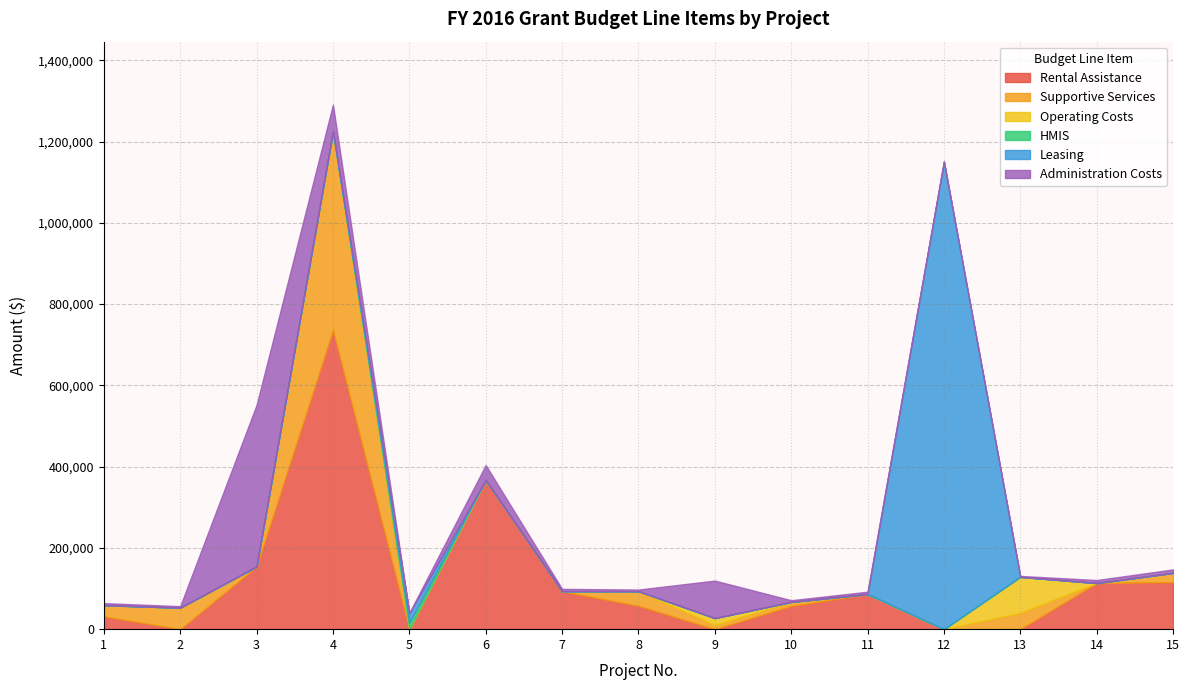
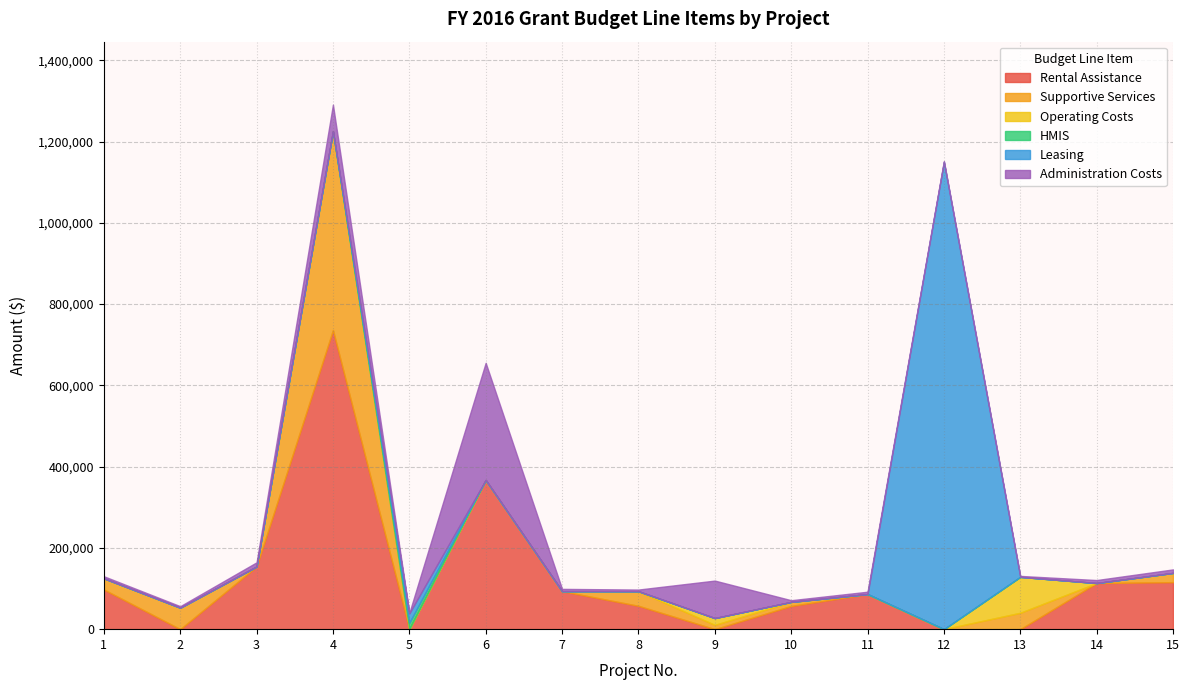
Rental Assistance, 1: 30,000 -> 100,000
Administration Costs, 3: 400,000 -> 10,000
Administration Costs, 6: 40,000 -> 290,000
